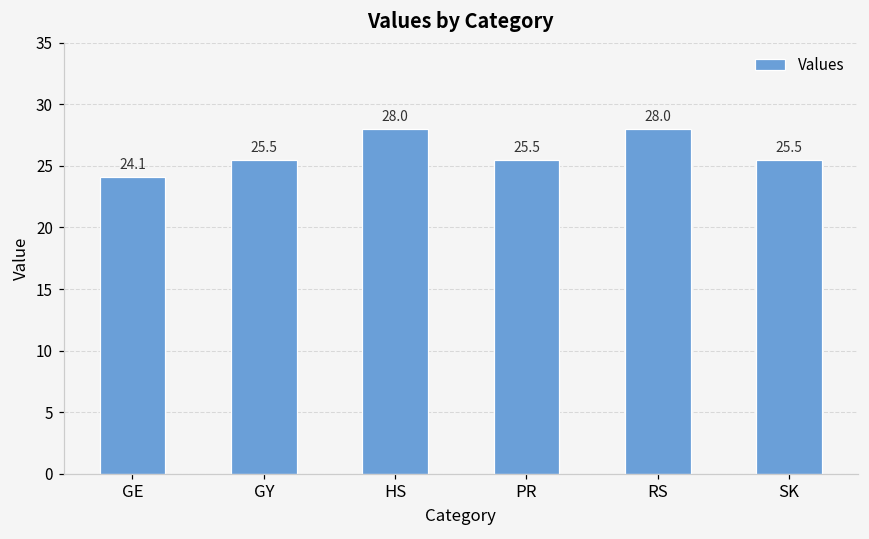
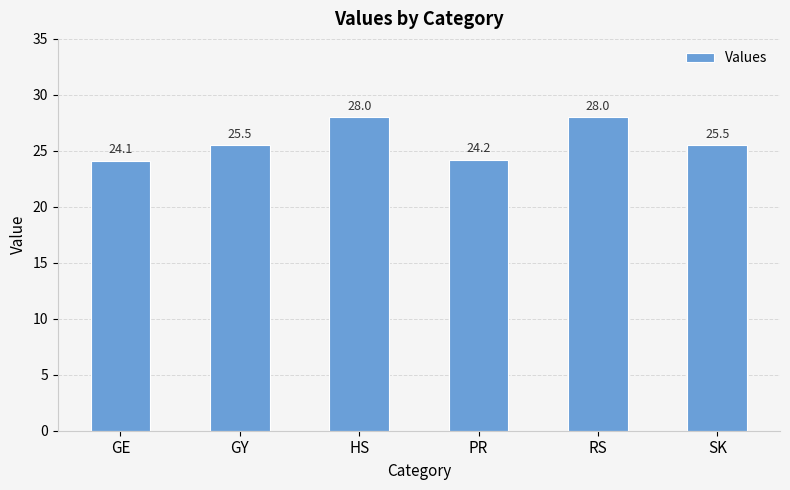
PR: 25.5 -> 24.2
